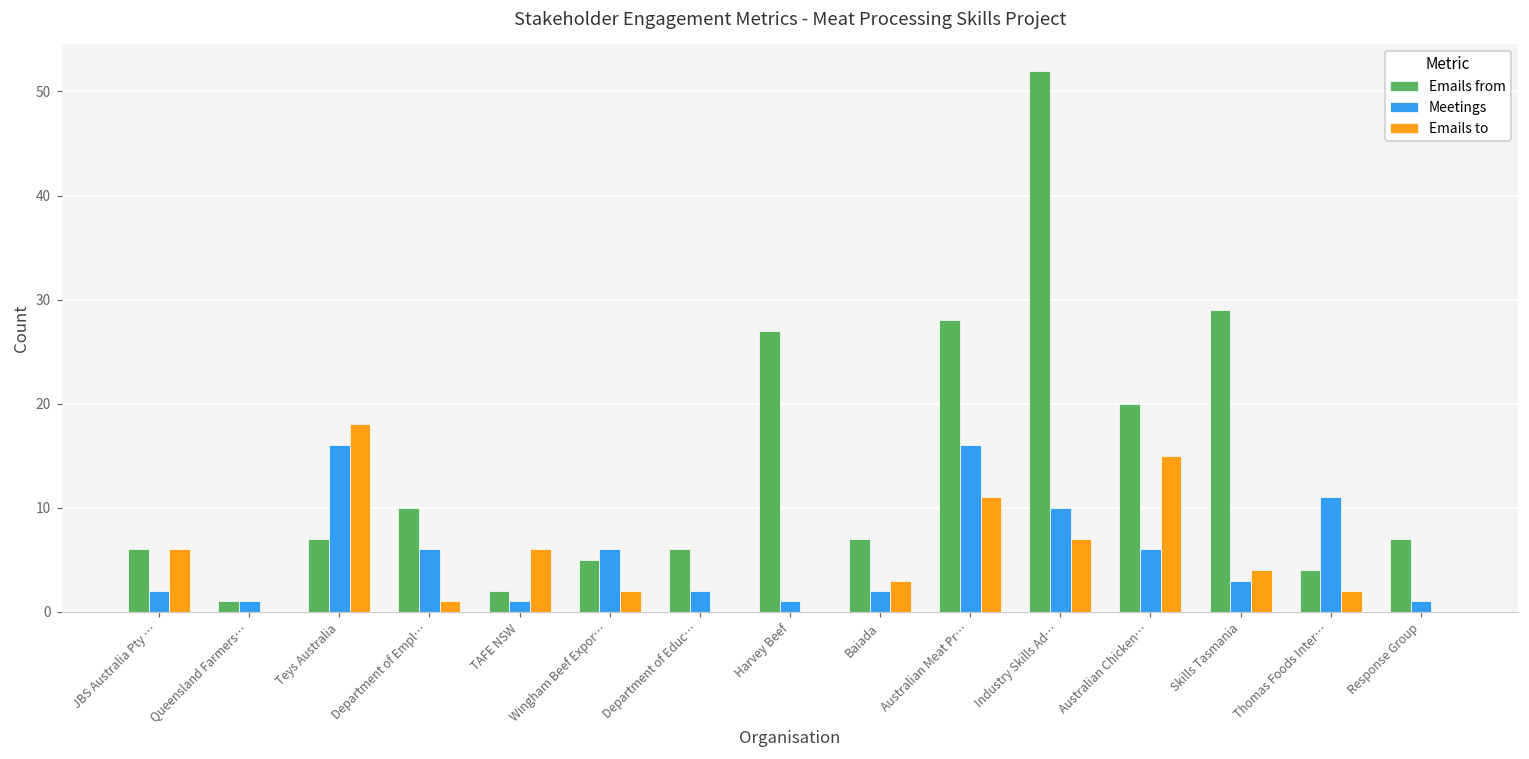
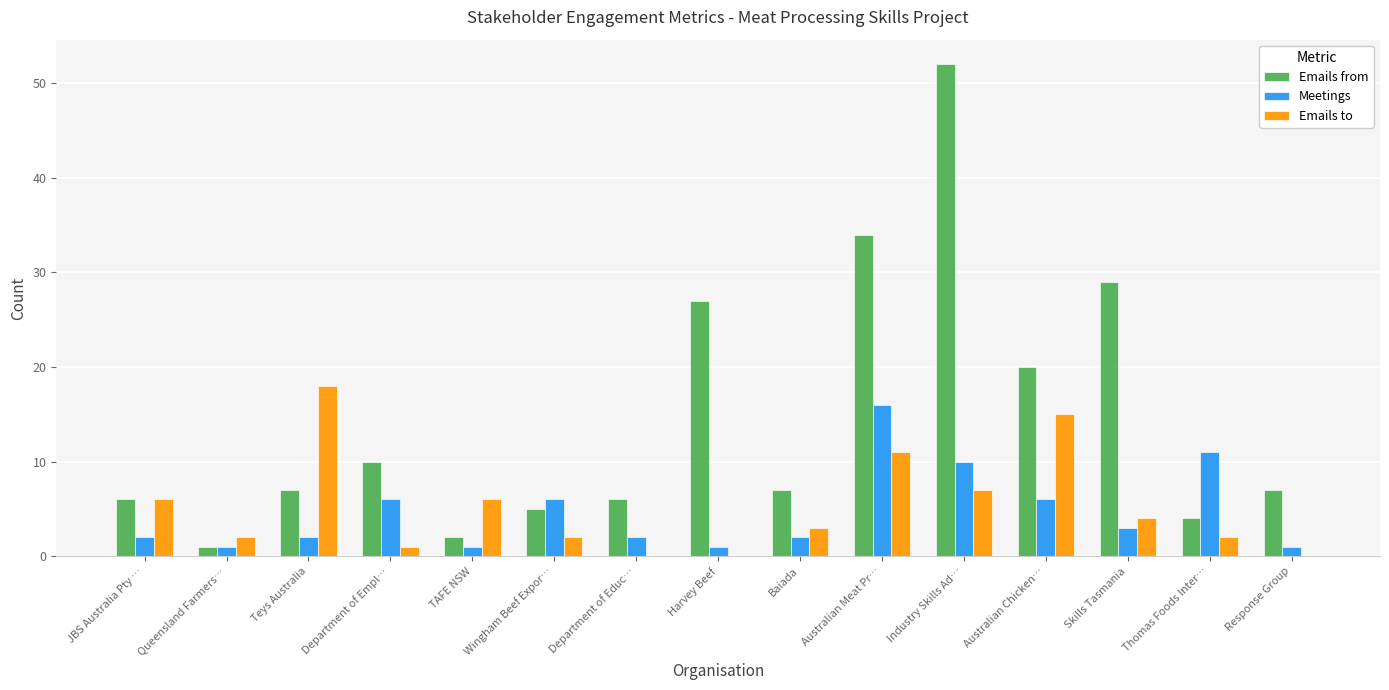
Emails to, Queensland Farmers…: 0 -> 2
Meetings, Teys Australia: 16 -> 2
Emails from, Australian Meat Pr…: 28 -> 34
